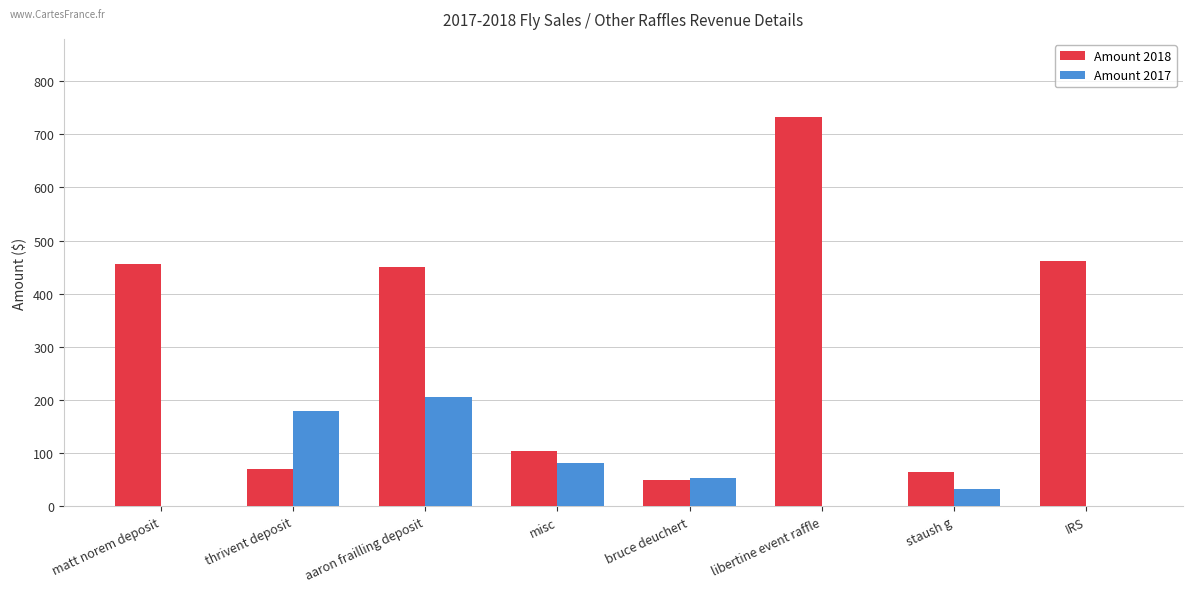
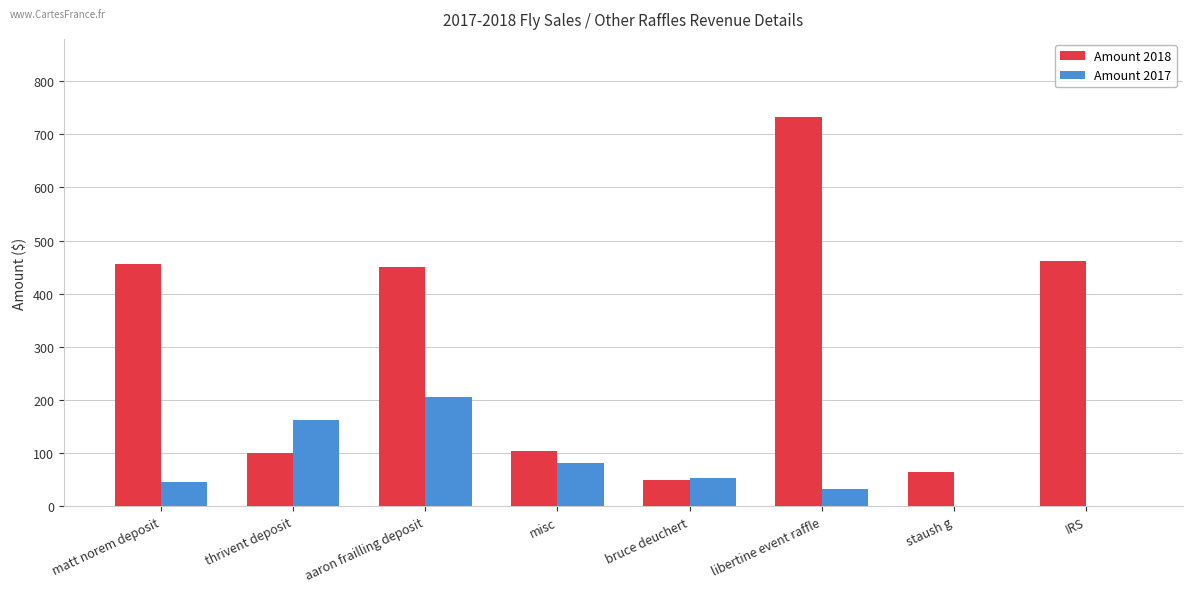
Amount 2017, matt norem deposit: 0 -> 50
Amount 2018, thrivent deposit: 70 -> 100
Amount 2017, thrivent deposit: 180 -> 160
Amount 2017, libertine event raffle: 0 -> 30
Amount 2017, staush g: 30 -> 0
